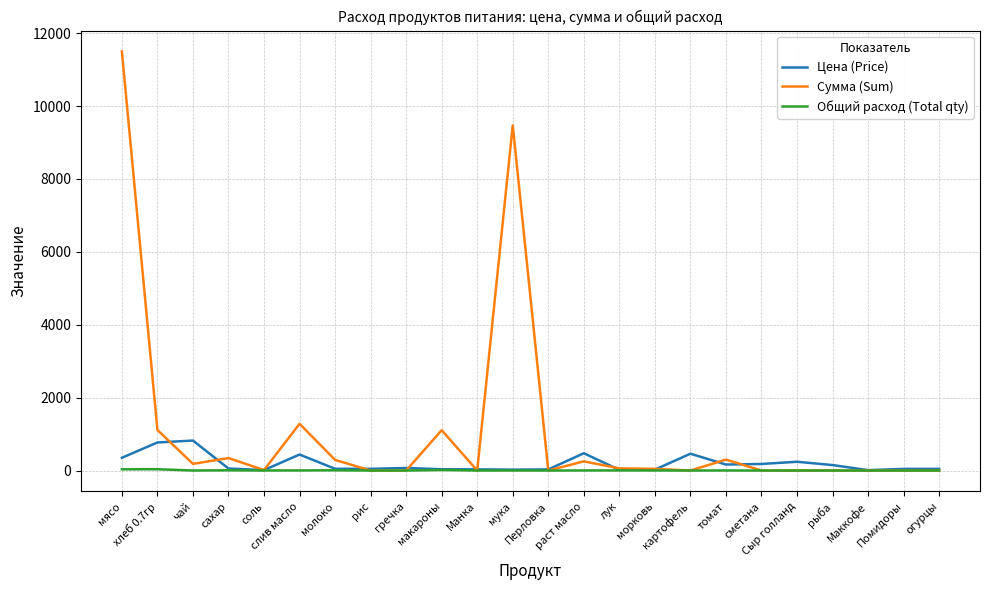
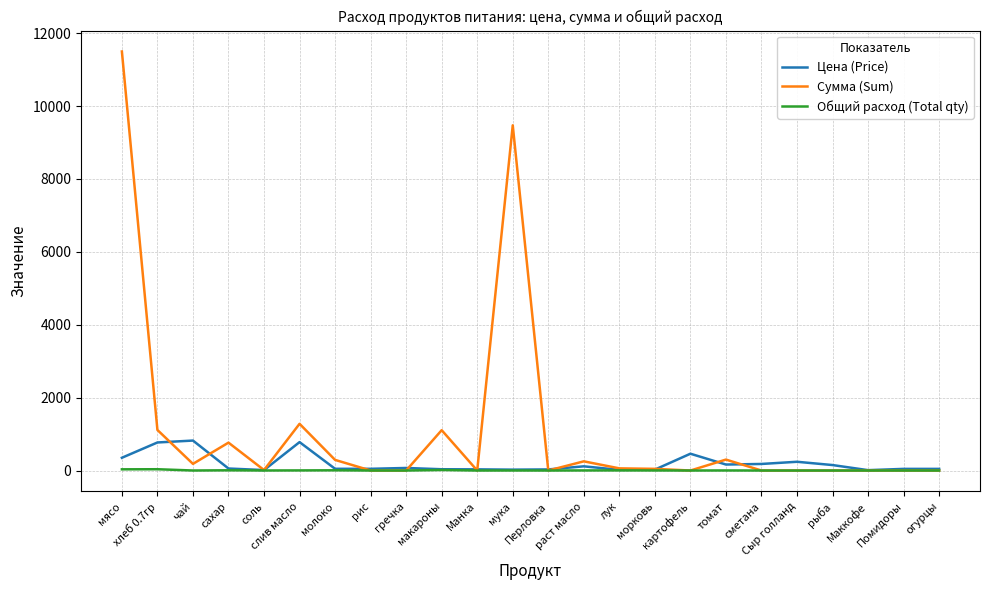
Сумма (Sum), сахар: 300 -> 800
Цена (Price), слив масло: 400 -> 800
Цена (Price), раст масло: 500 -> 100
